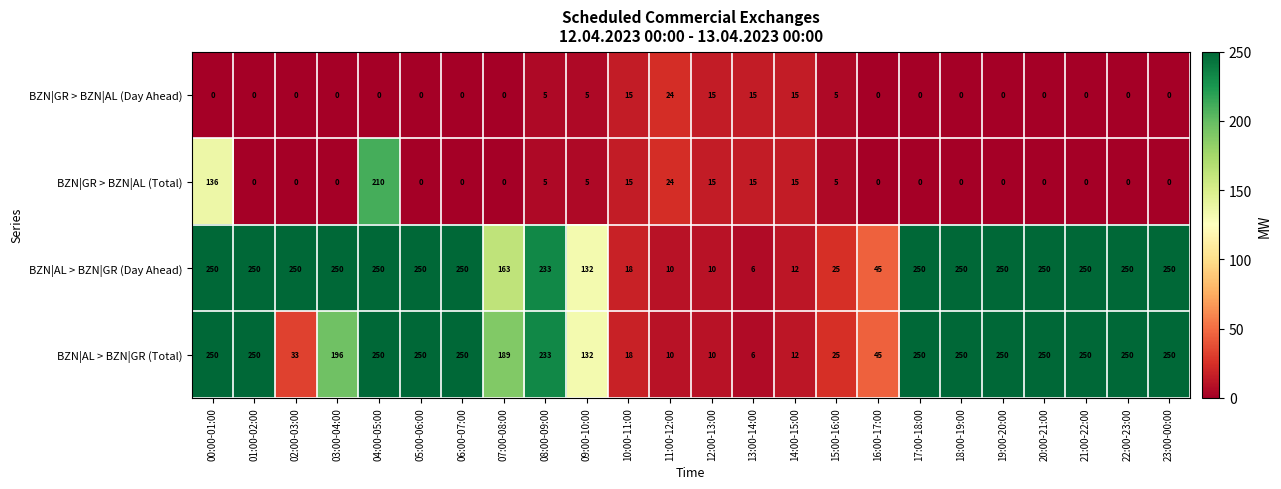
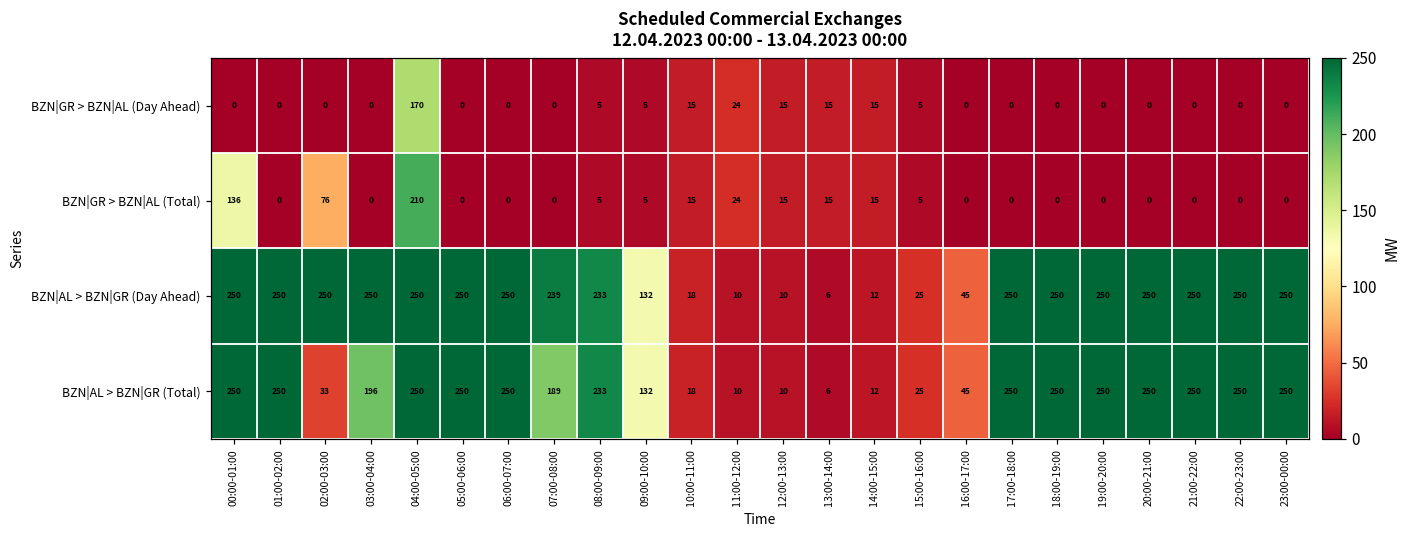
BZN|GR > BZN|AL (Day Ahead), 04:00-05:00: 0 -> 170
BZN|GR > BZN|AL (Total), 02:00-03:00: 0 -> 76
BZN|AL > BZN|GR (Day Ahead), 07:00-08:00: 163 -> 239
